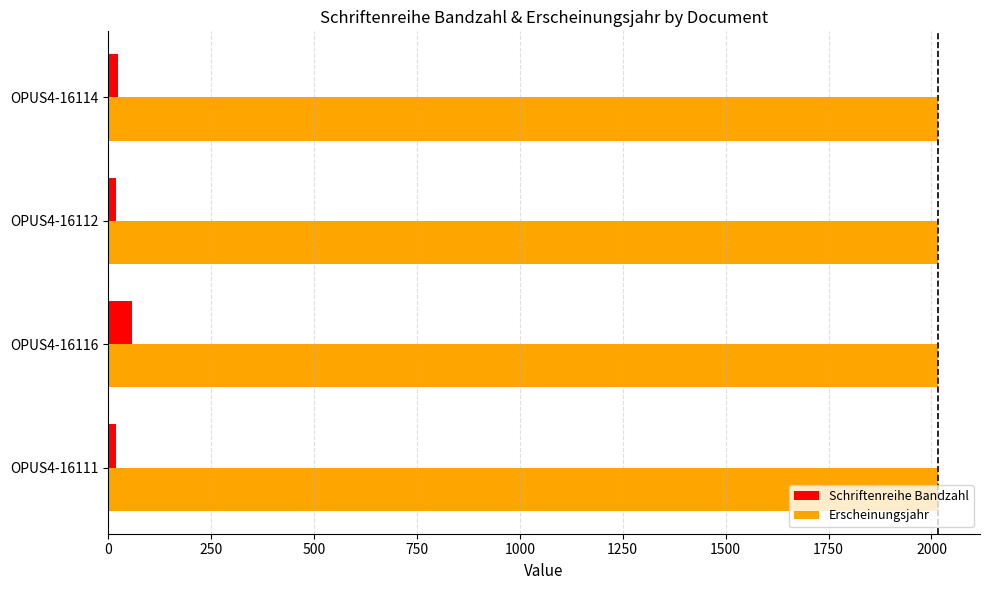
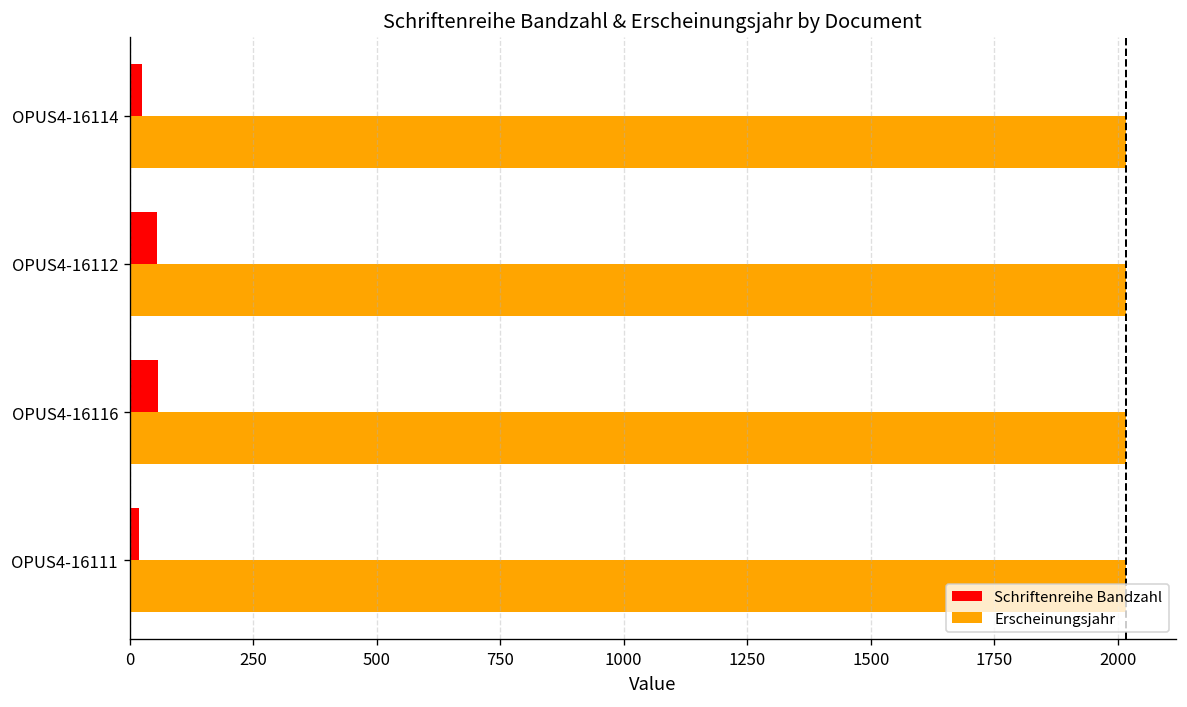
Schriftenreihe Bandzahl, OPUS4-16112: 20 -> 60
